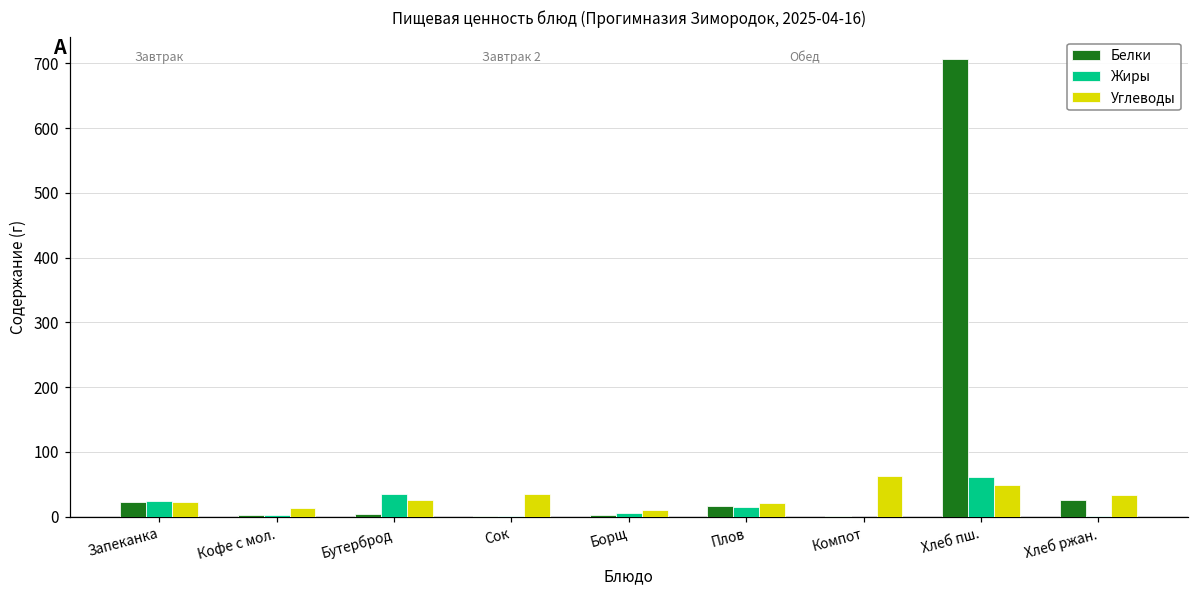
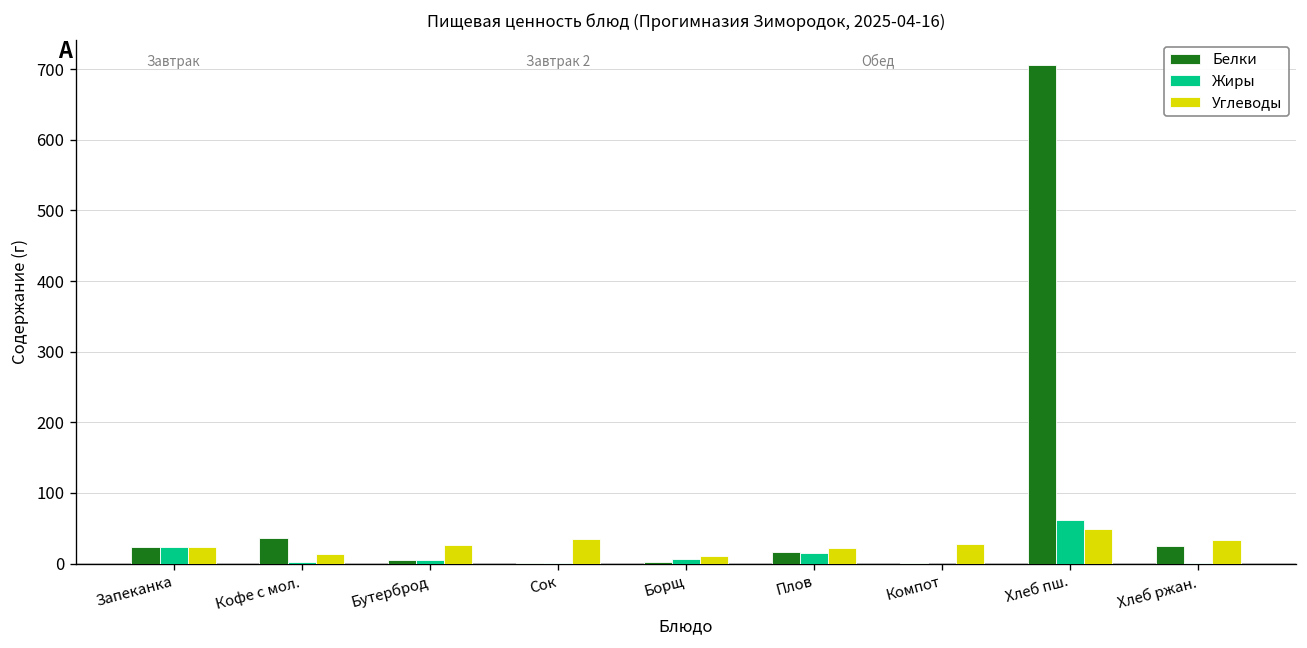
Белки, Кофе с мол.: 0 -> 40
Жиры, Бутерброд: 40 -> 10
Углеводы, Компот: 60 -> 30
